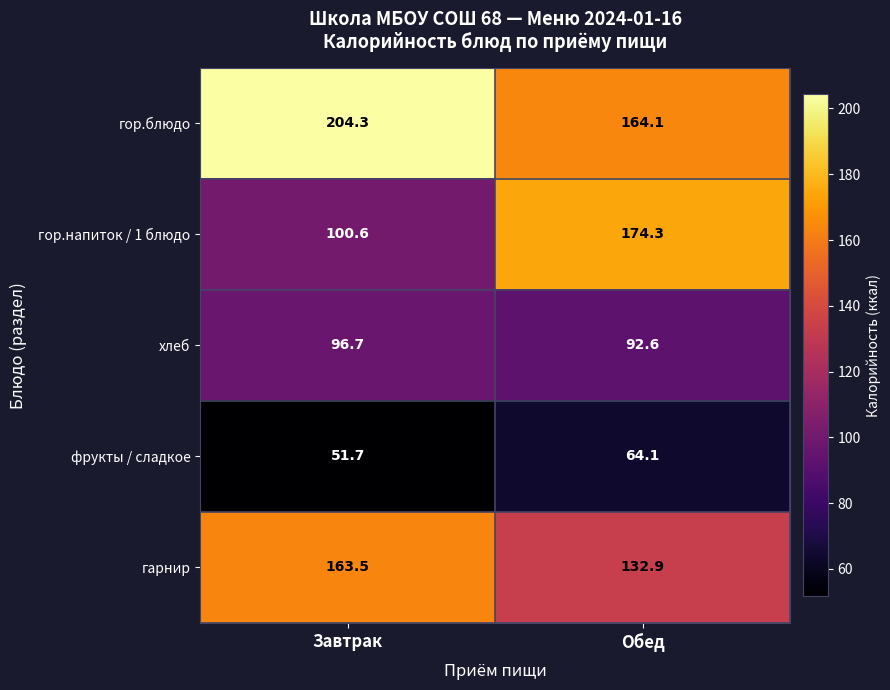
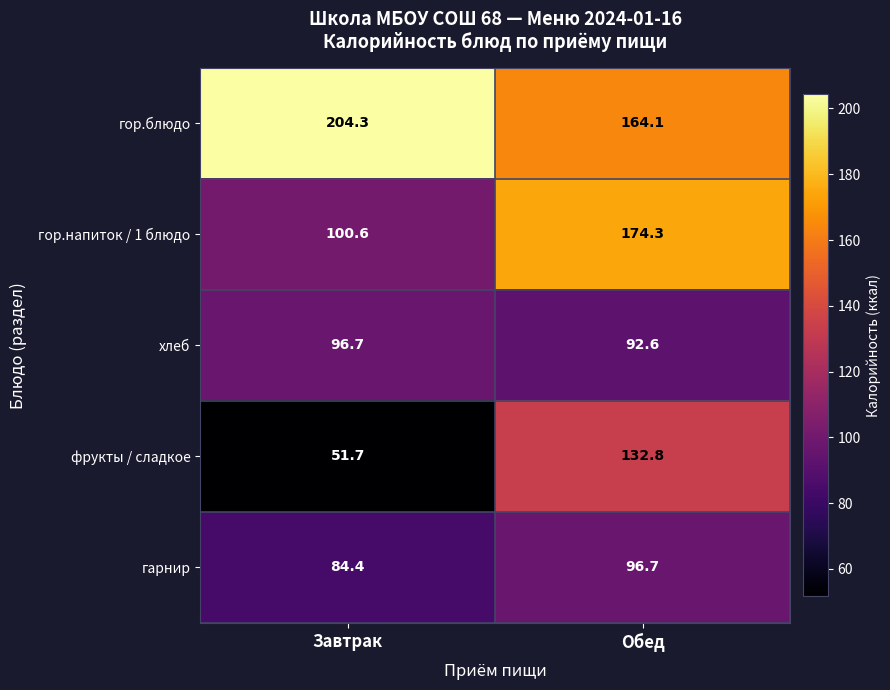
фрукты / сладкое, Обед: 64.1 -> 132.8
гарнир, Завтрак: 163.5 -> 84.4
гарнир, Обед: 132.9 -> 96.7
